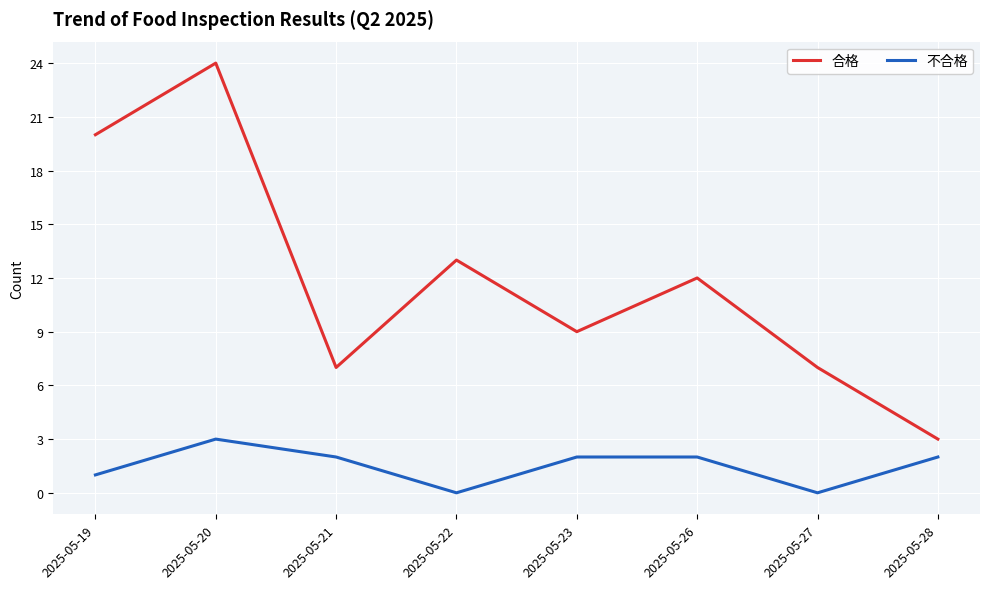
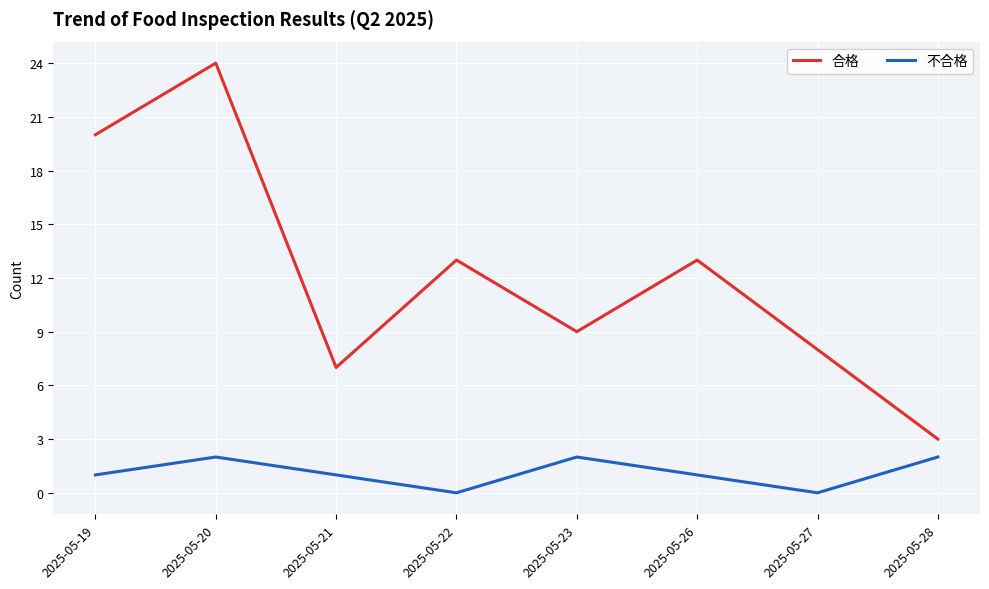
不合格, 2025-05-20: 3 -> 2
不合格, 2025-05-21: 2 -> 1
合格, 2025-05-26: 12 -> 13
不合格, 2025-05-26: 2 -> 1
合格, 2025-05-27: 7 -> 8
